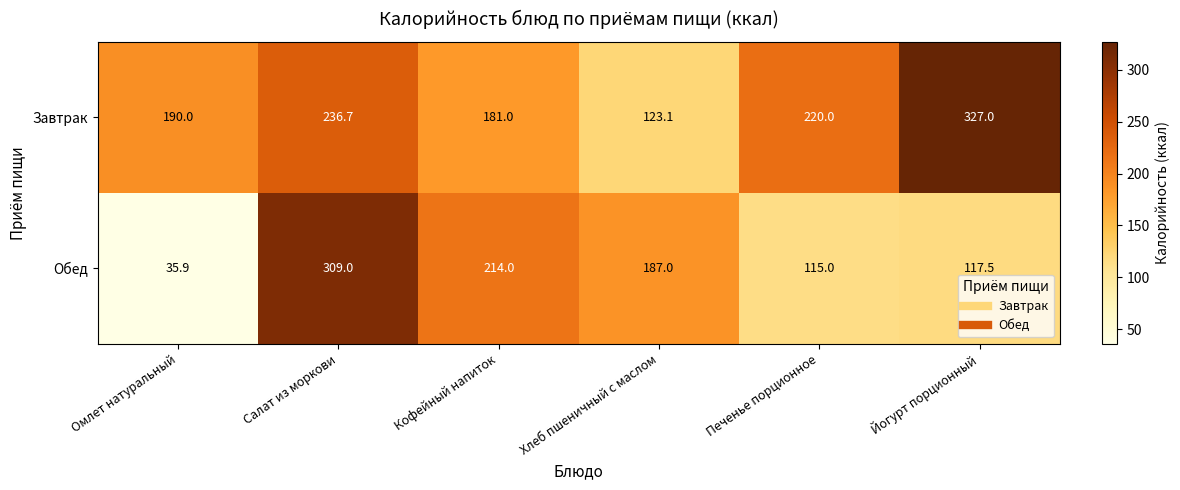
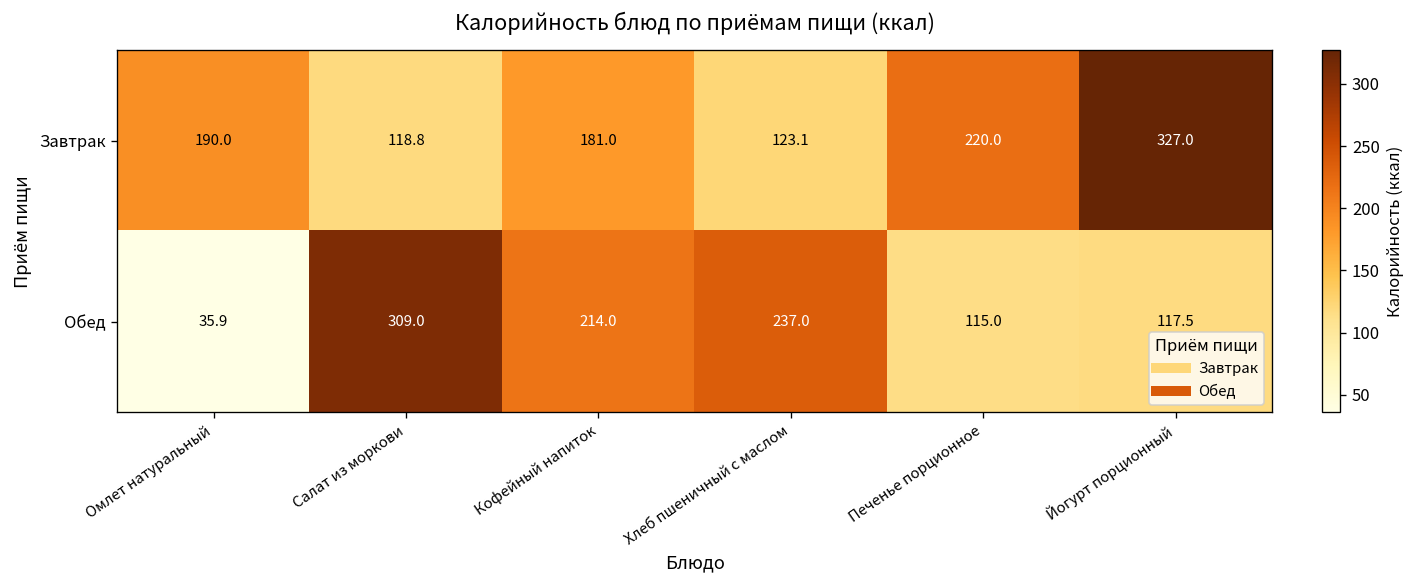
Завтрак, Салат из моркови: 236.7 -> 118.8
Обед, Хлеб пшеничный с маслом: 187.0 -> 237.0
